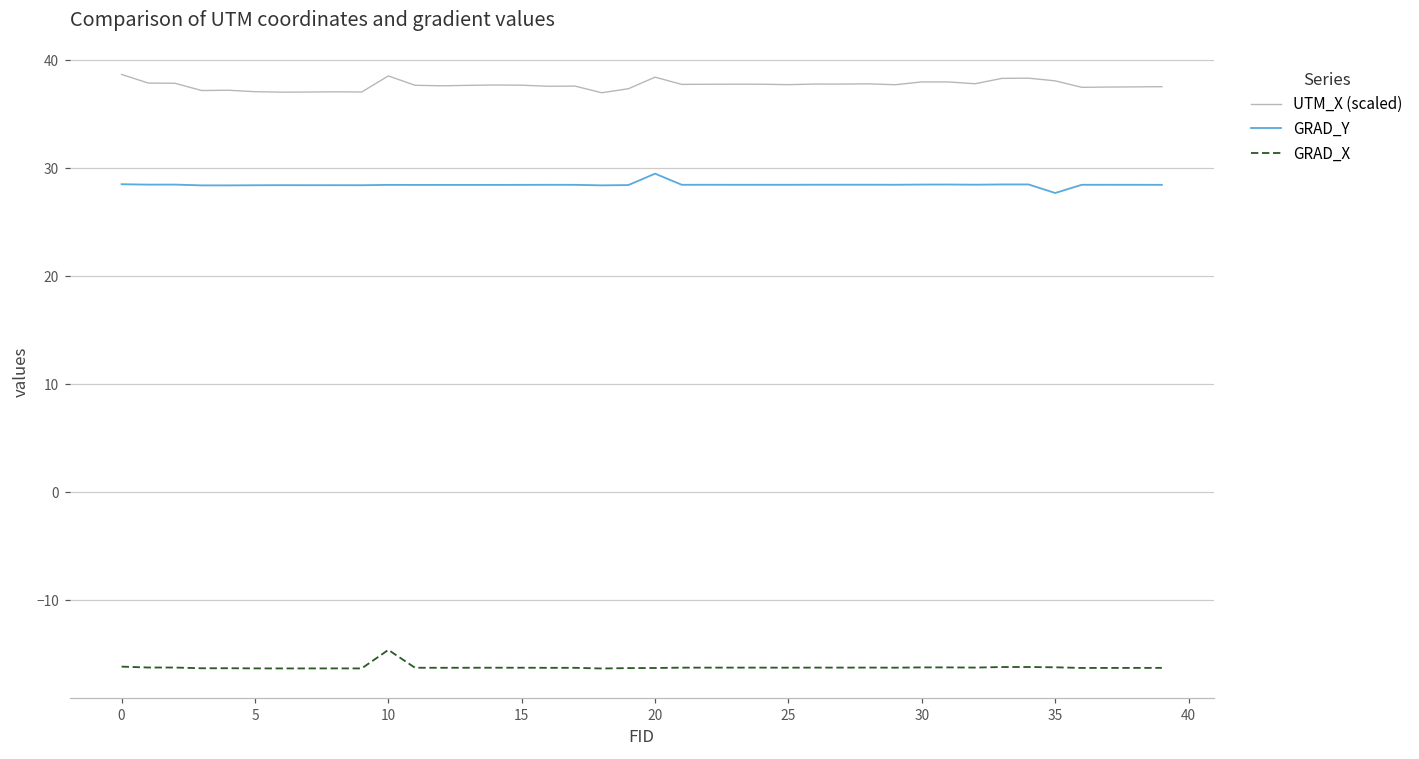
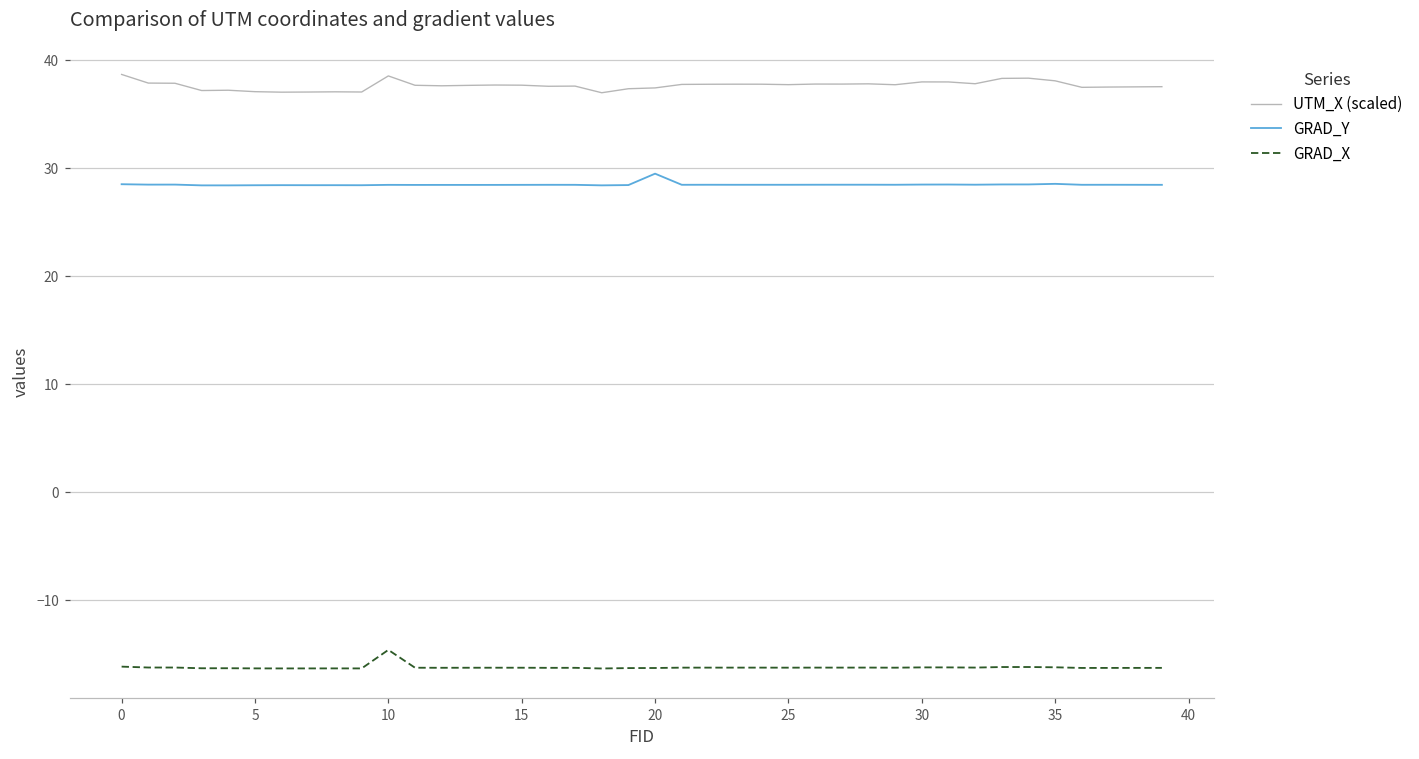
UTM_X (scaled), 20: 38 -> 37
GRAD_Y, 35: 28 -> 29
